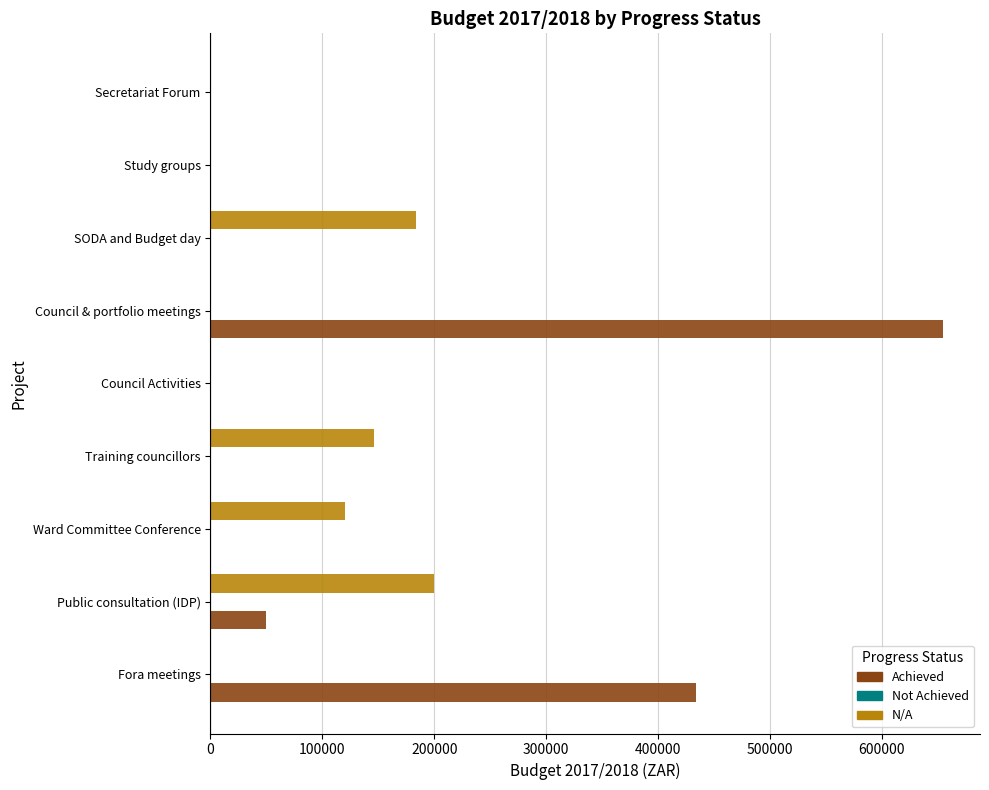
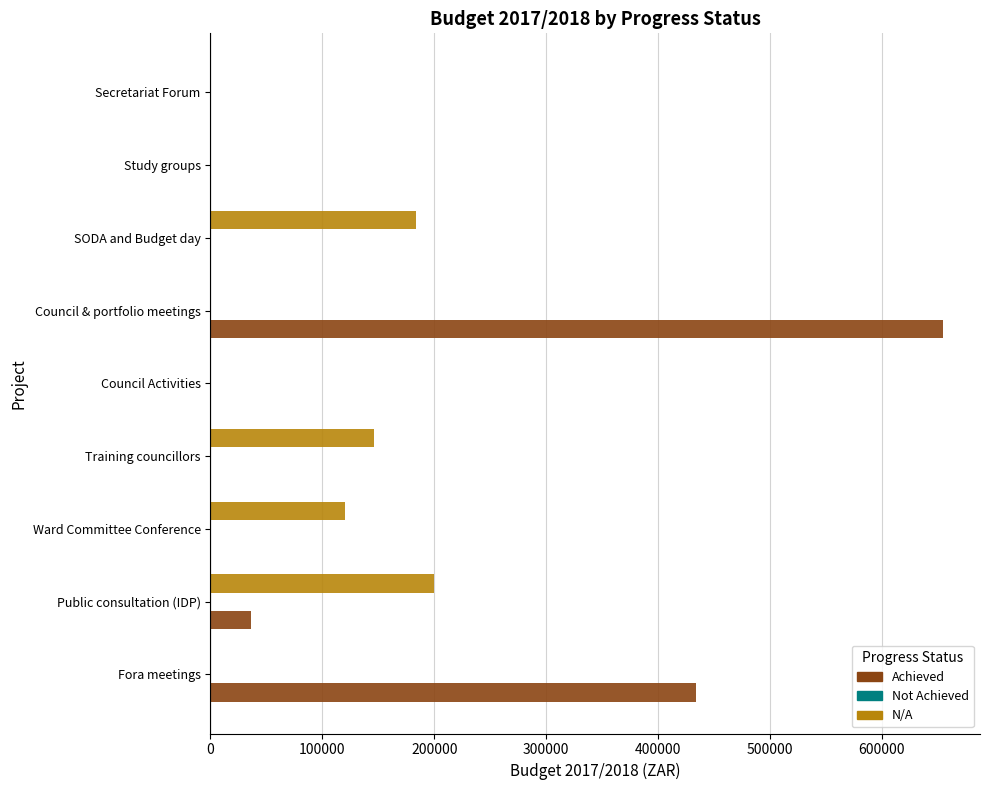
Achieved, Public consultation (IDP): 50000 -> 36000
